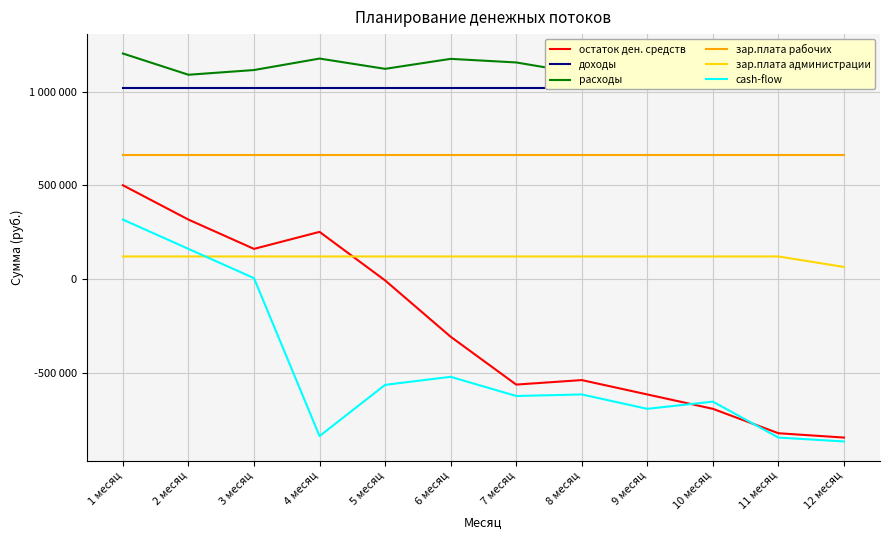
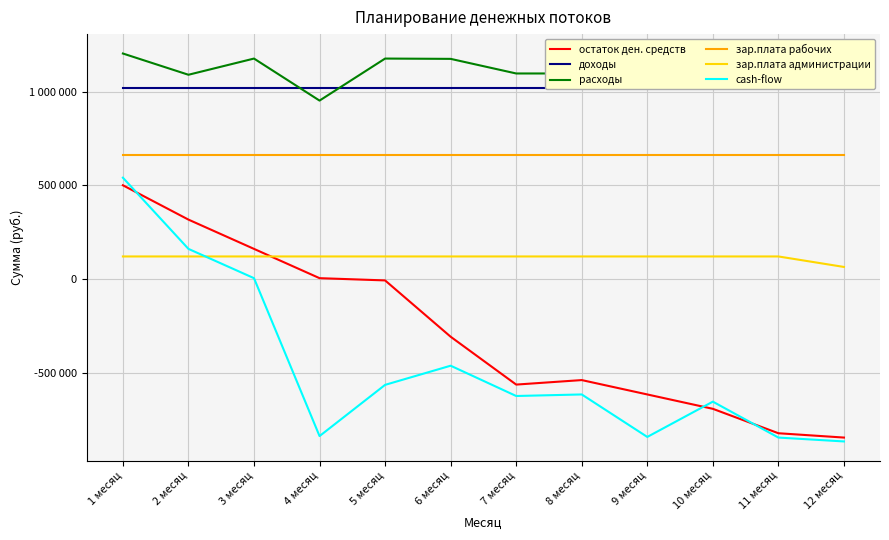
cash-flow, 1 месяц: 320000 -> 540000
расходы, 3 месяц: 1120000 -> 1180000
остаток ден. средств, 4 месяц: 250000 -> 0
расходы, 4 месяц: 1180000 -> 950000
расходы, 5 месяц: 1120000 -> 1180000
cash-flow, 6 месяц: -520000 -> -460000
расходы, 7 месяц: 1160000 -> 1100000
cash-flow, 9 месяц: -690000 -> -840000
